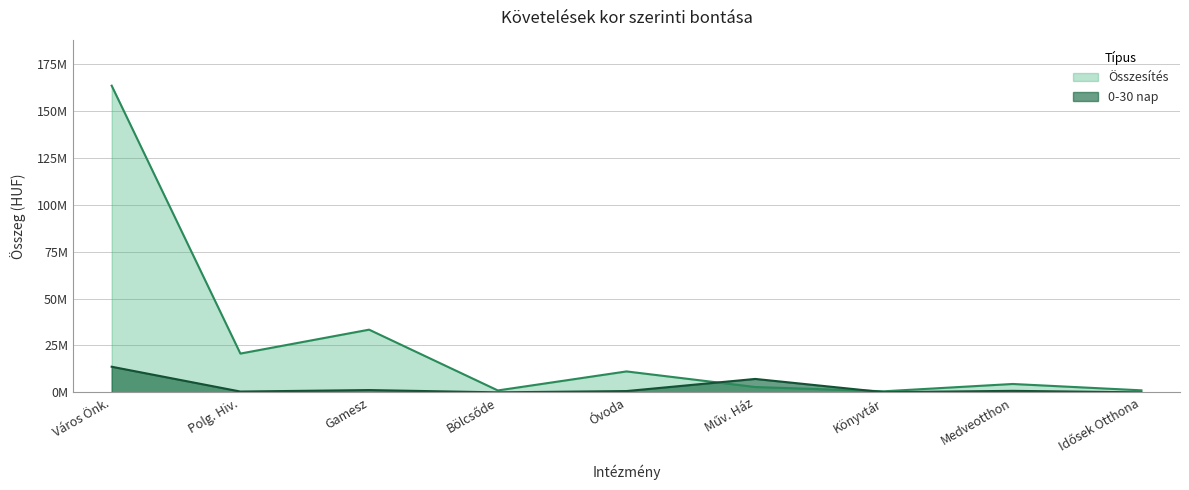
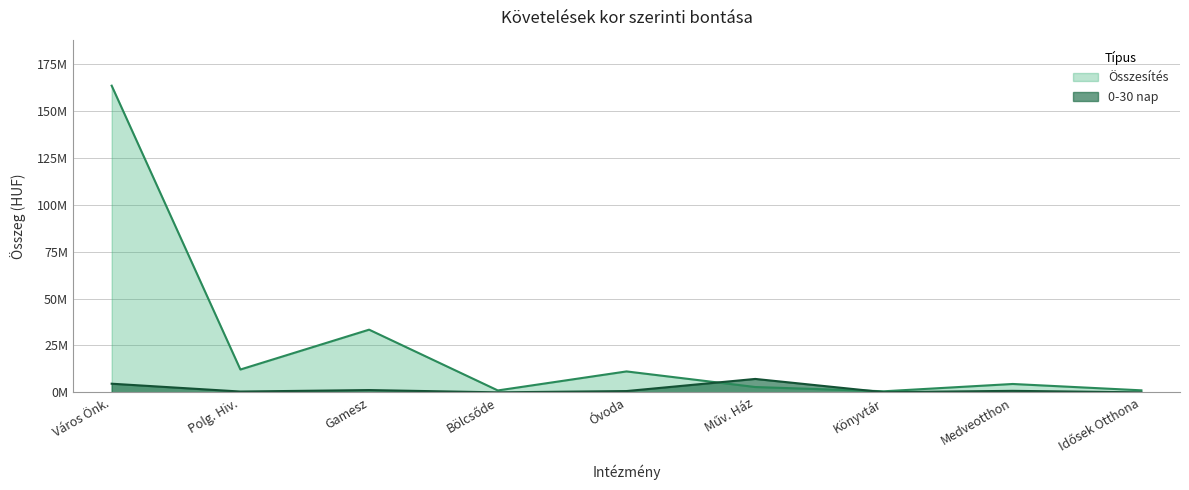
0-30 nap, Város Önk.: 14000000 -> 5000000
Összesítés, Polg. Hiv.: 21000000 -> 12000000
